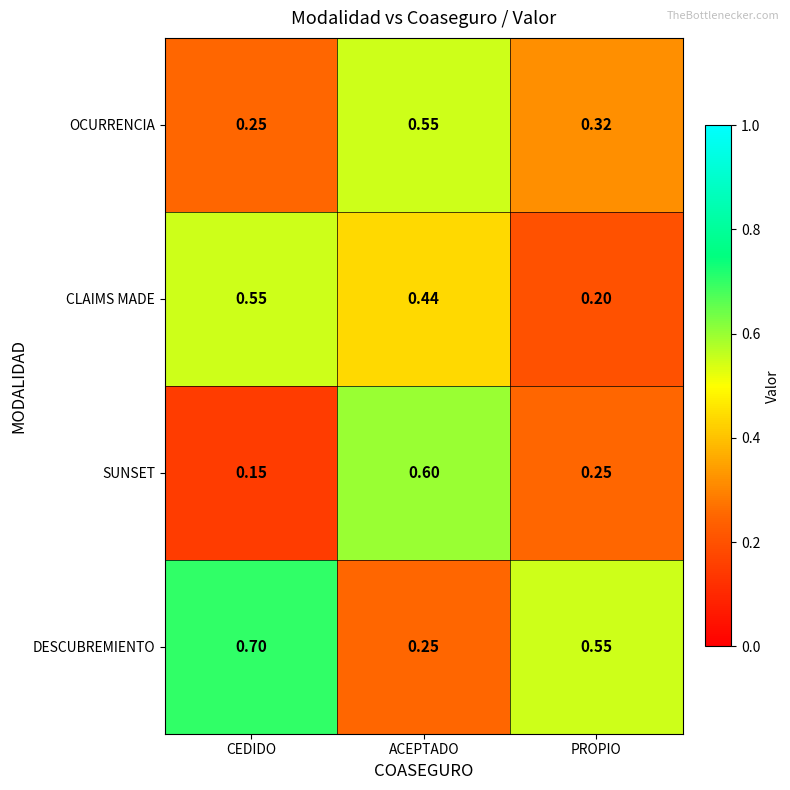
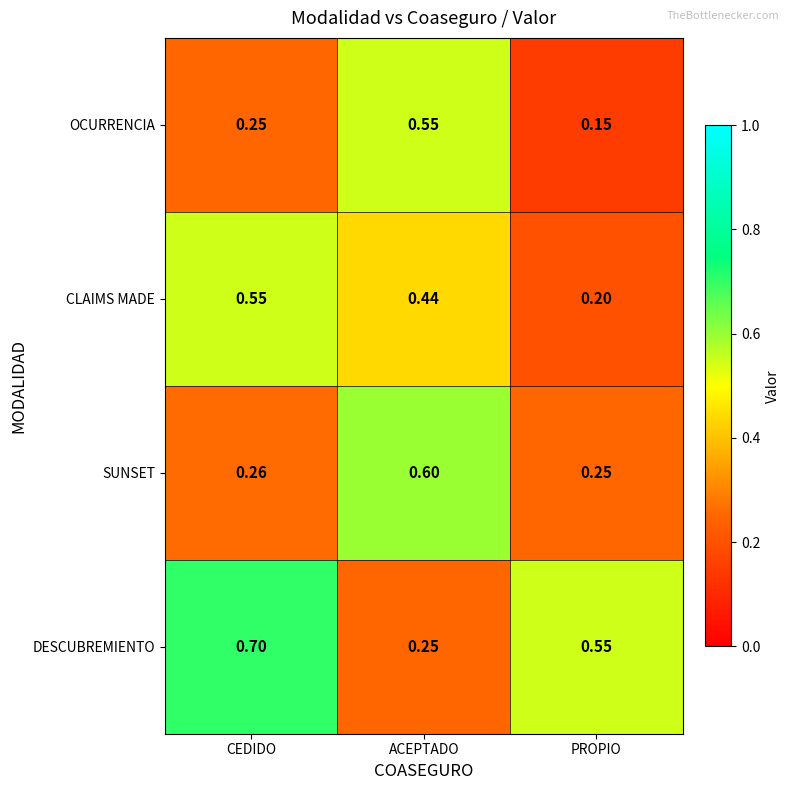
OCURRENCIA, PROPIO: 0.32 -> 0.15
SUNSET, CEDIDO: 0.15 -> 0.26
